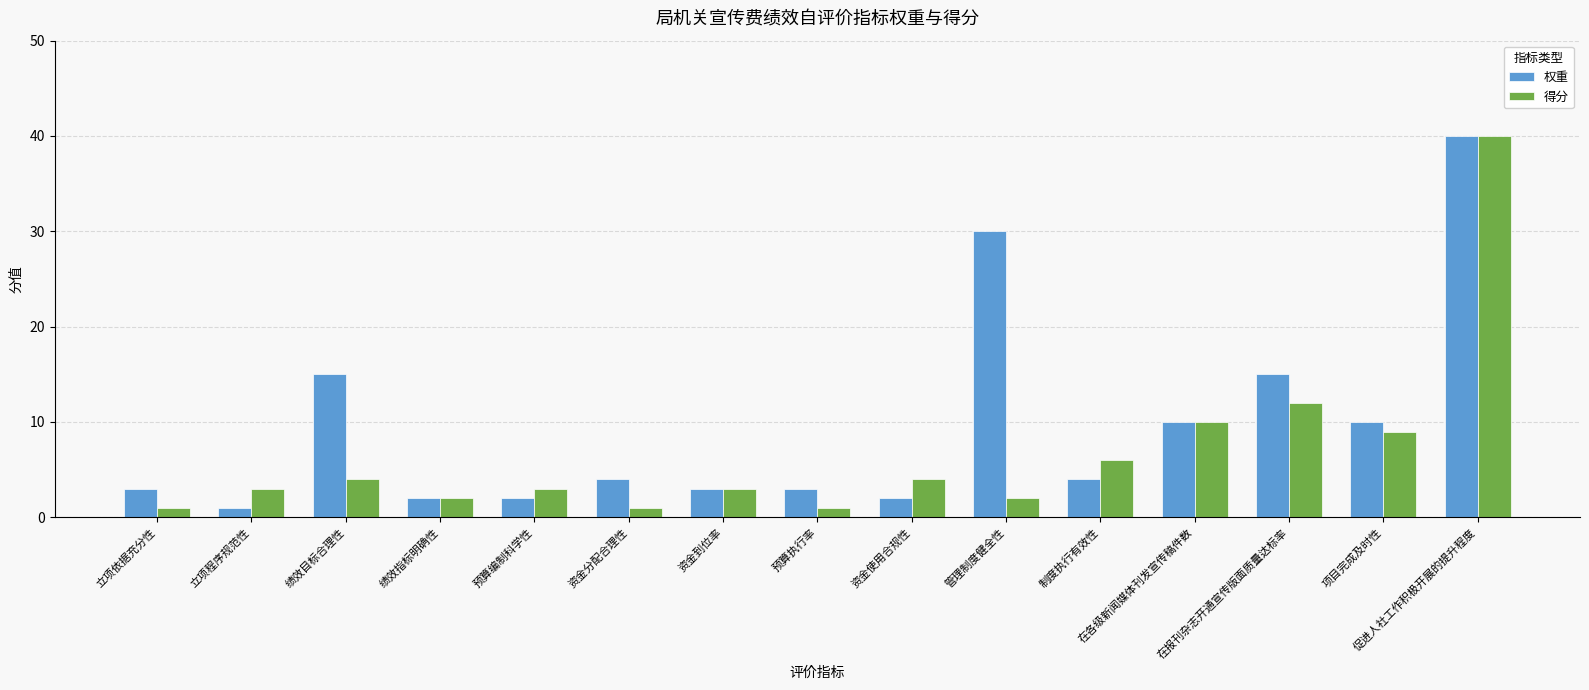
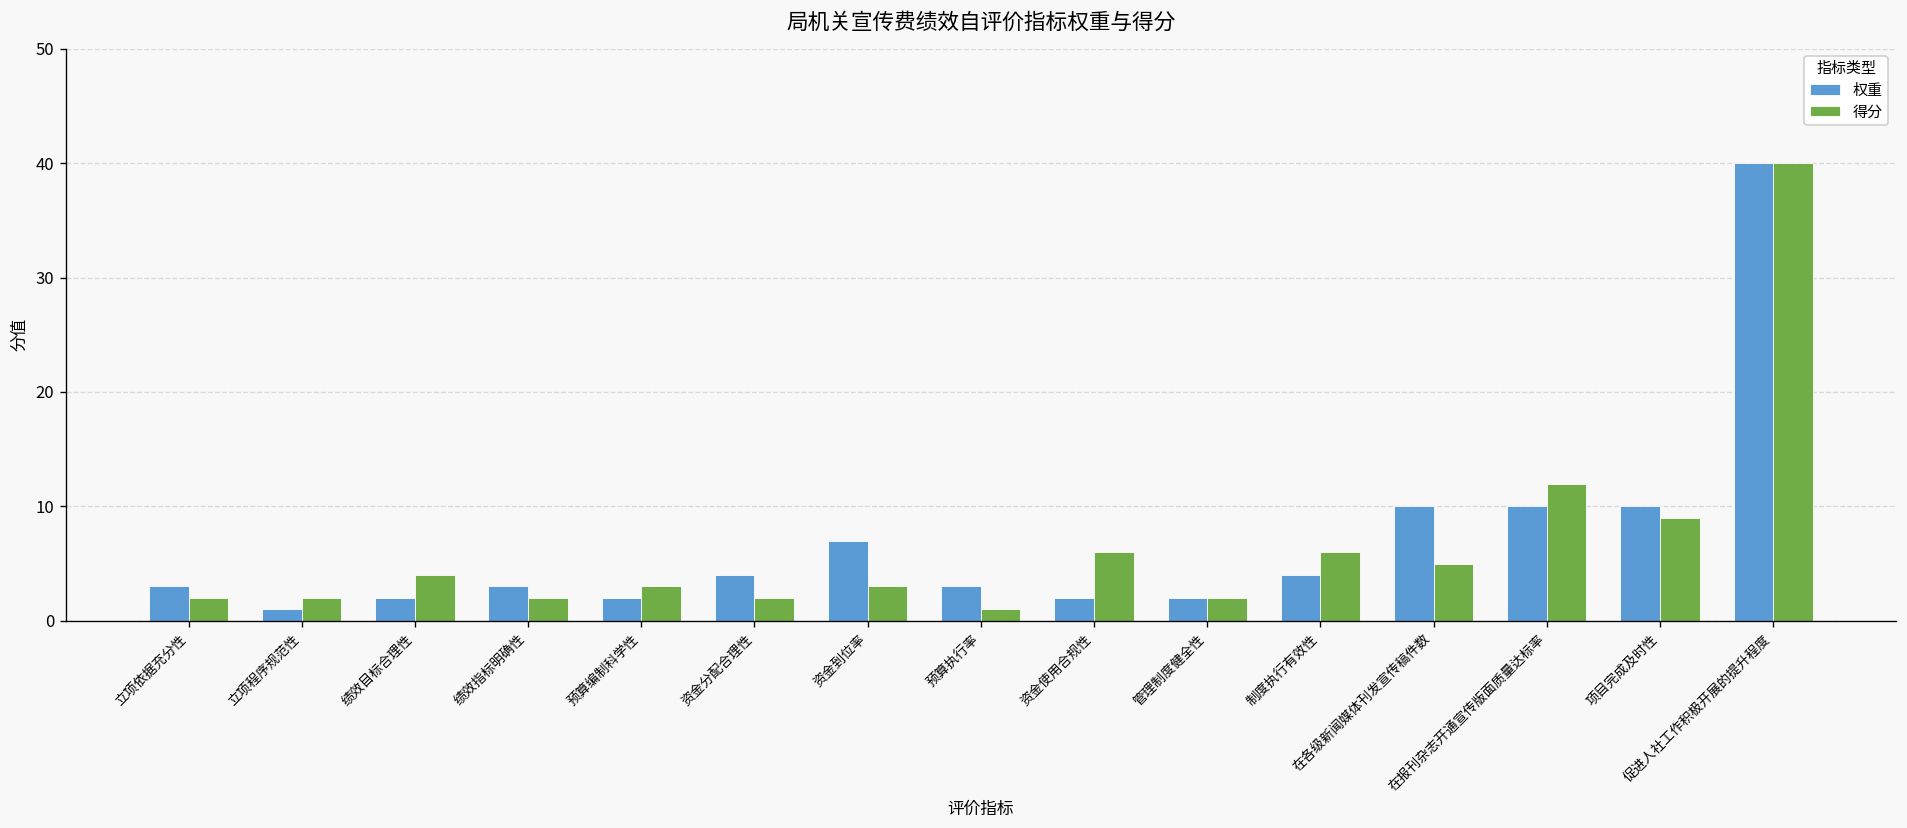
得分, 立项依据充分性: 1 -> 2
得分, 立项程序规范性: 3 -> 2
权重, 绩效目标合理性: 15 -> 2
权重, 绩效指标明确性: 2 -> 3
得分, 资金分配合理性: 1 -> 2
权重, 资金到位率: 3 -> 7
得分, 资金使用合规性: 4 -> 6
权重, 管理制度健全性: 30 -> 2
得分, 在各级新闻媒体刊发宣传稿件数: 10 -> 5
权重, 在报刊杂志开通宣传版面质量达标率: 15 -> 10
